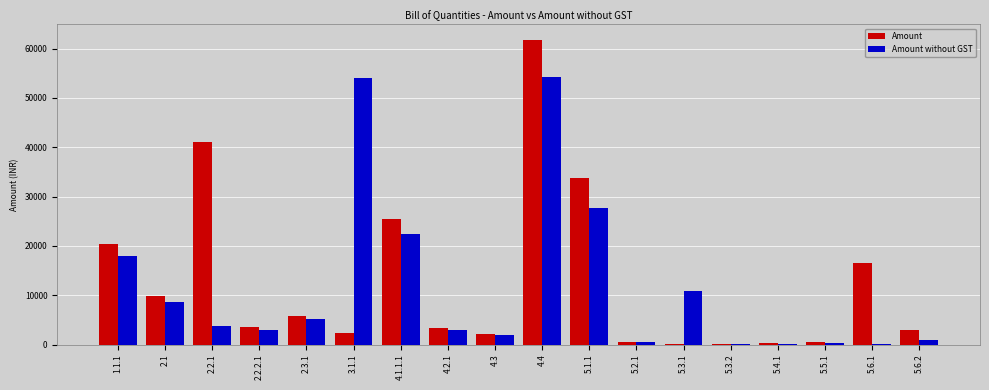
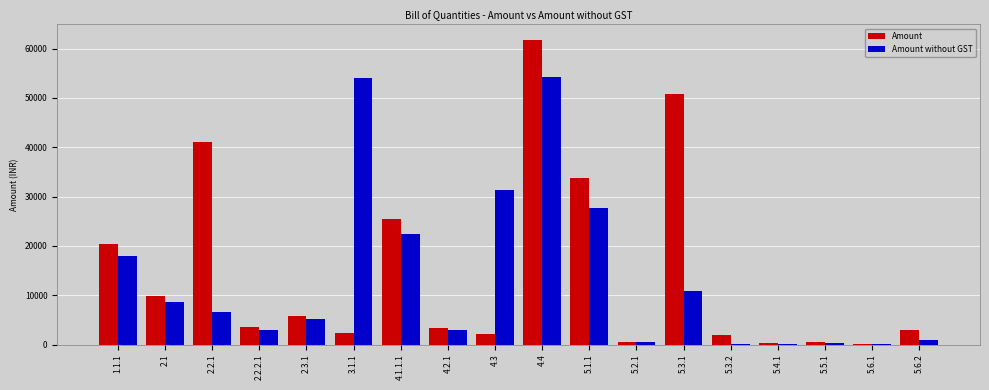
Amount without GST, 2.2.1: 4000 -> 7000
Amount without GST, 4.3: 2000 -> 31000
Amount, 5.3.1: 0 -> 51000
Amount, 5.3.2: 0 -> 2000
Amount, 5.6.1: 16000 -> 0
